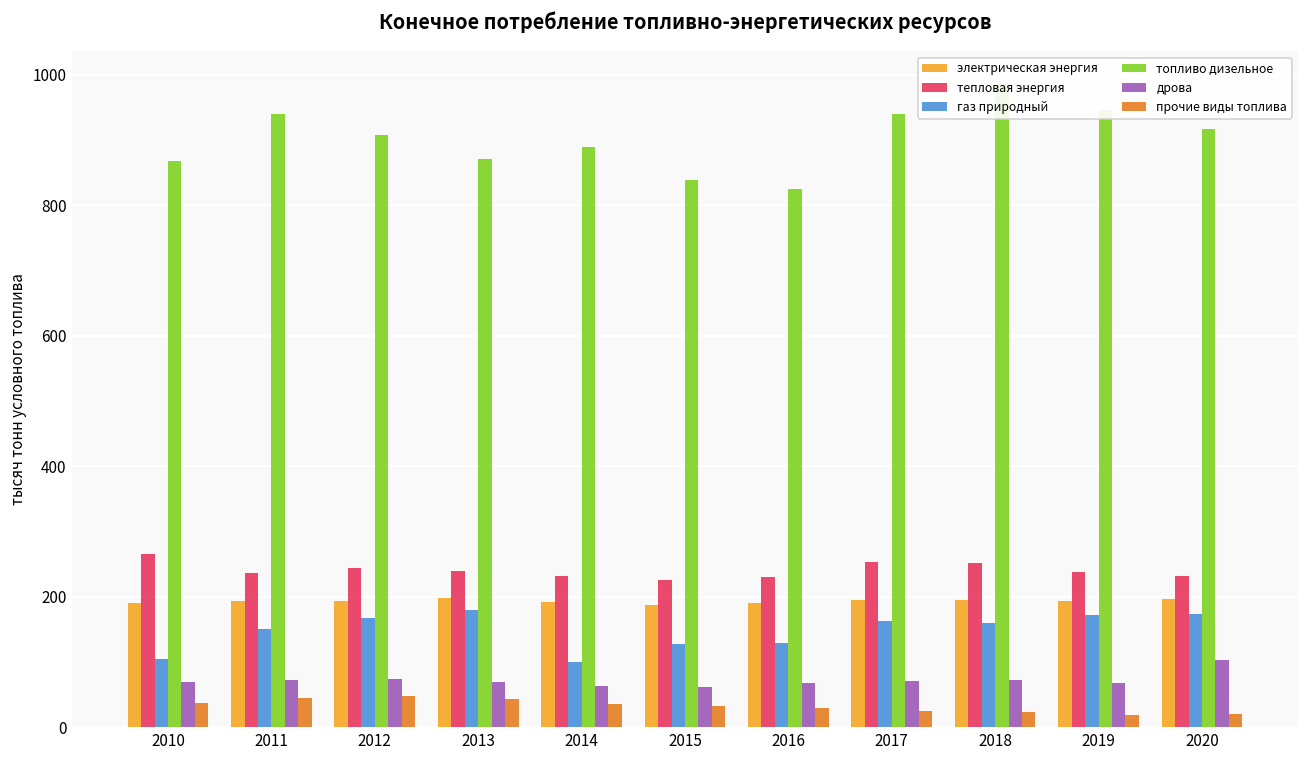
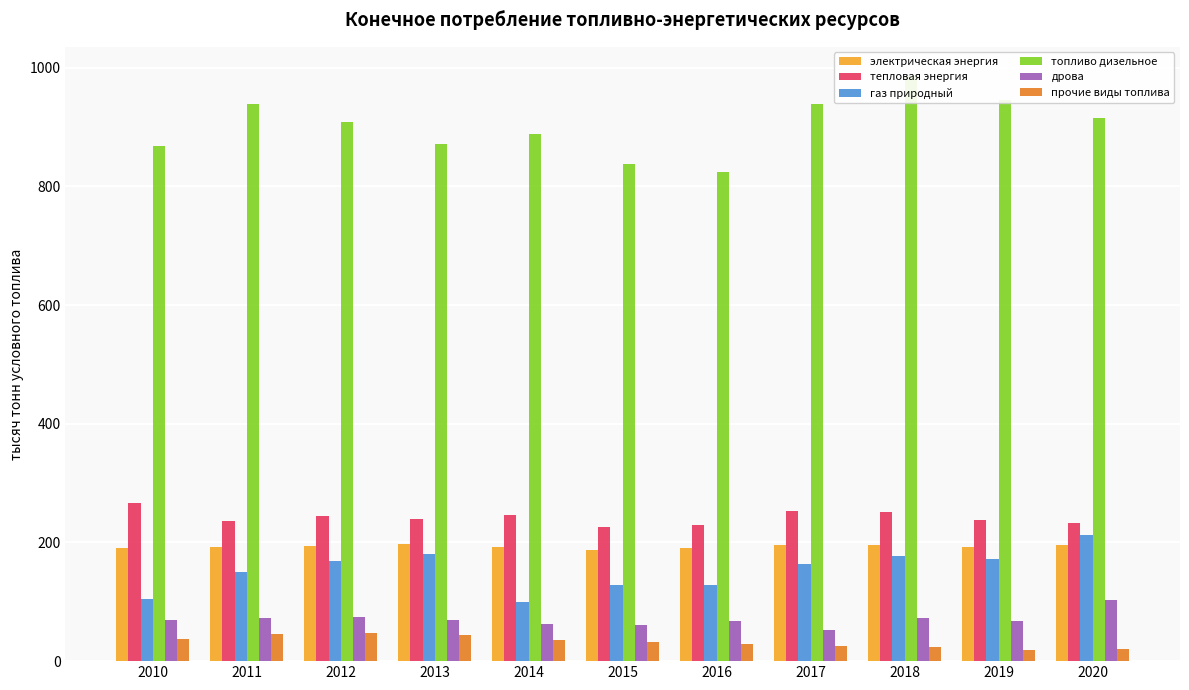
тепловая энергия, 2014: 230 -> 250
дрова, 2017: 70 -> 50
газ природный, 2018: 160 -> 180
газ природный, 2020: 170 -> 210
